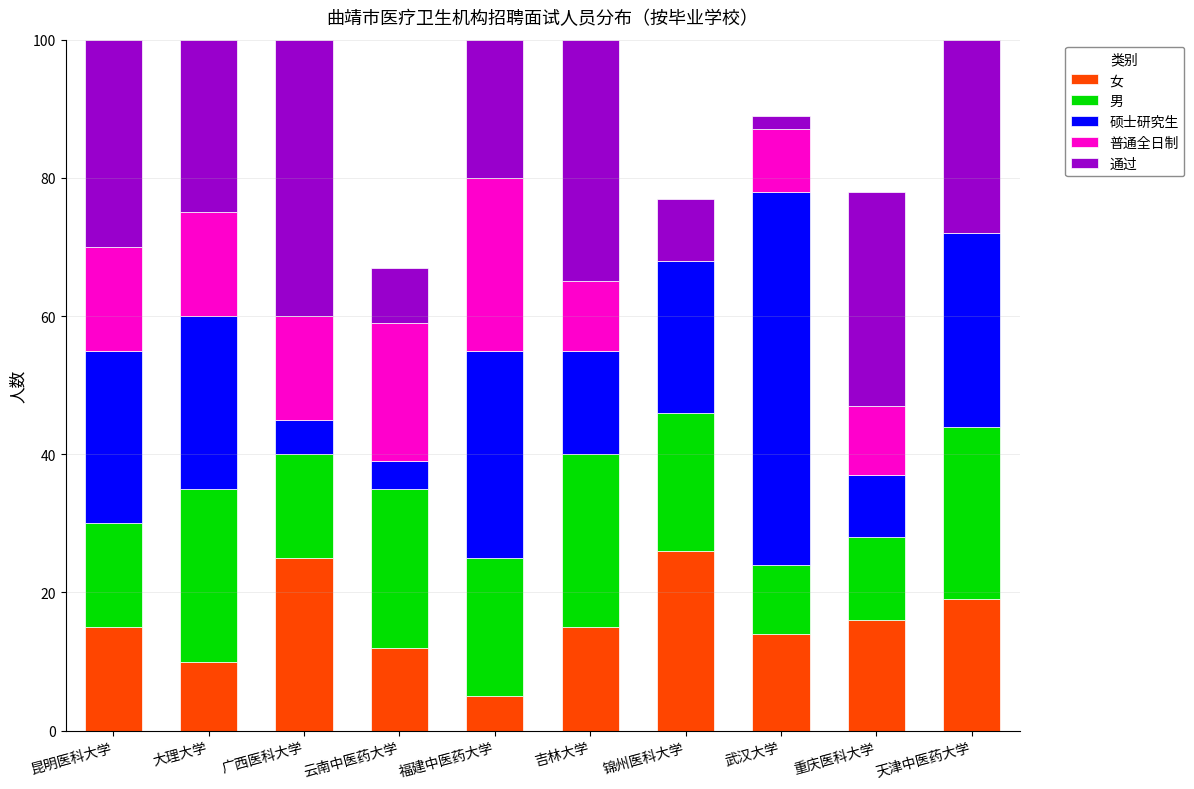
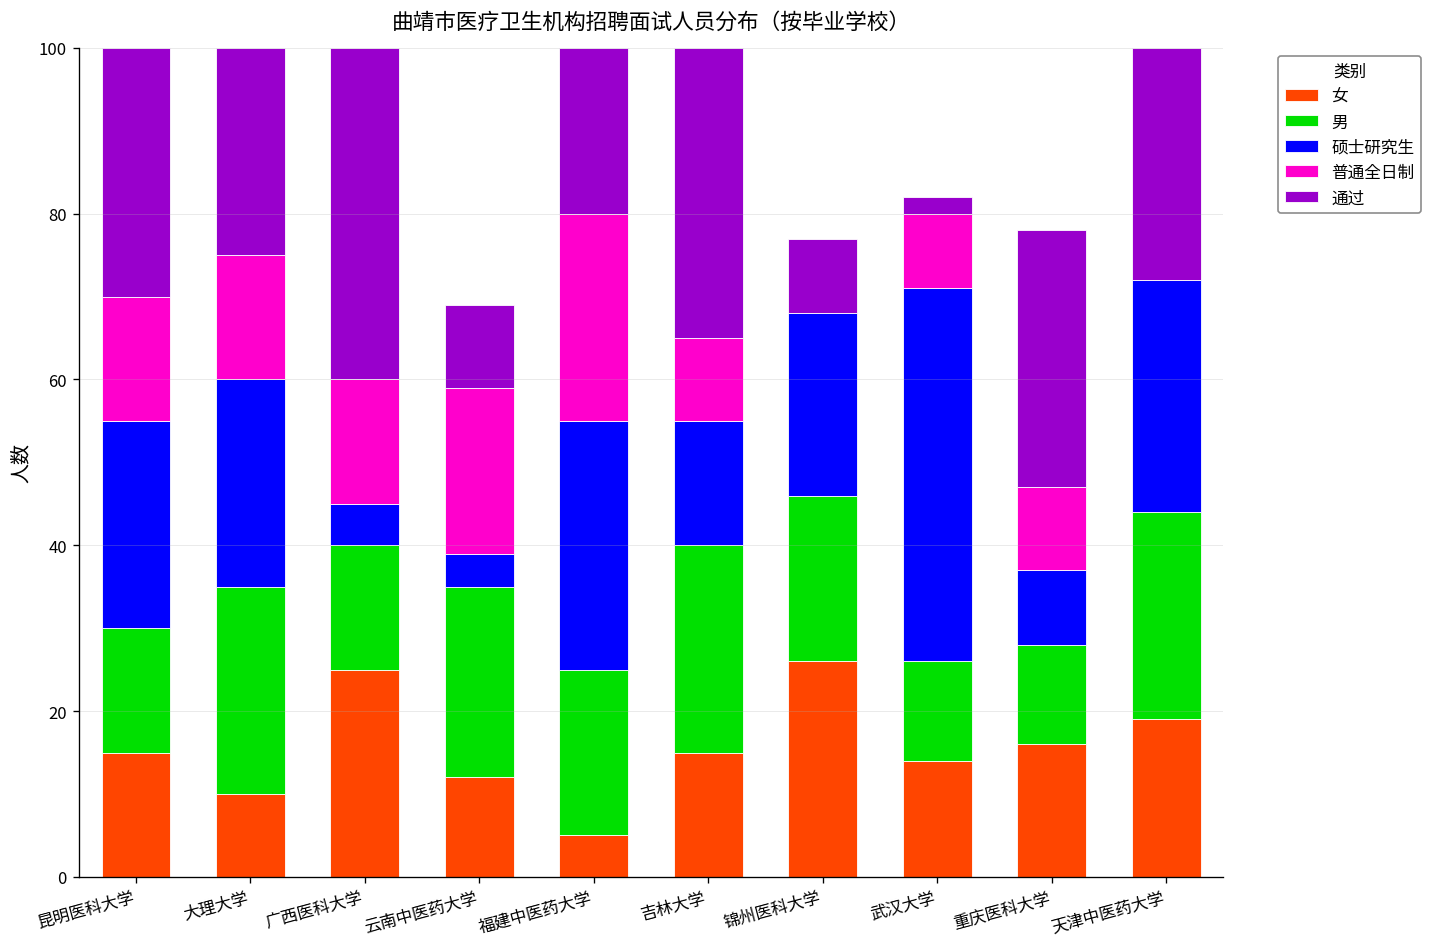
通过, 云南中医药大学: 8 -> 10
男, 武汉大学: 10 -> 12
硕士研究生, 武汉大学: 54 -> 45
